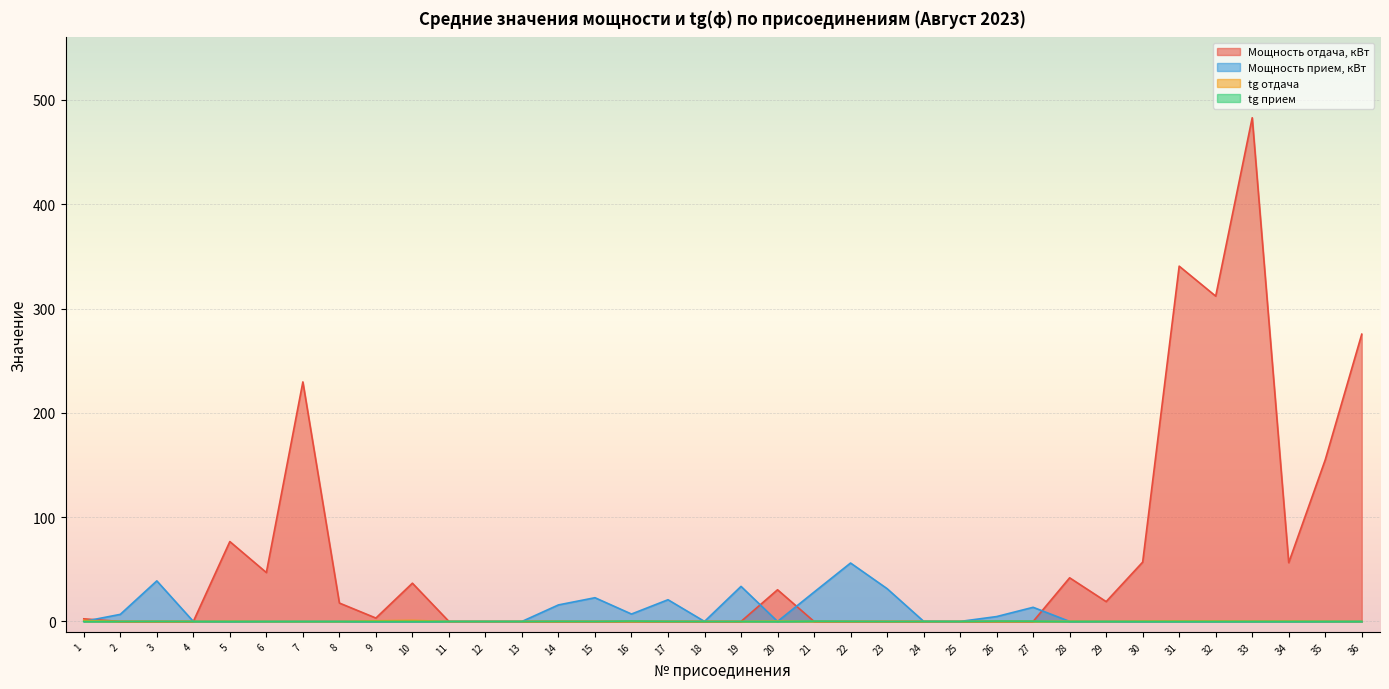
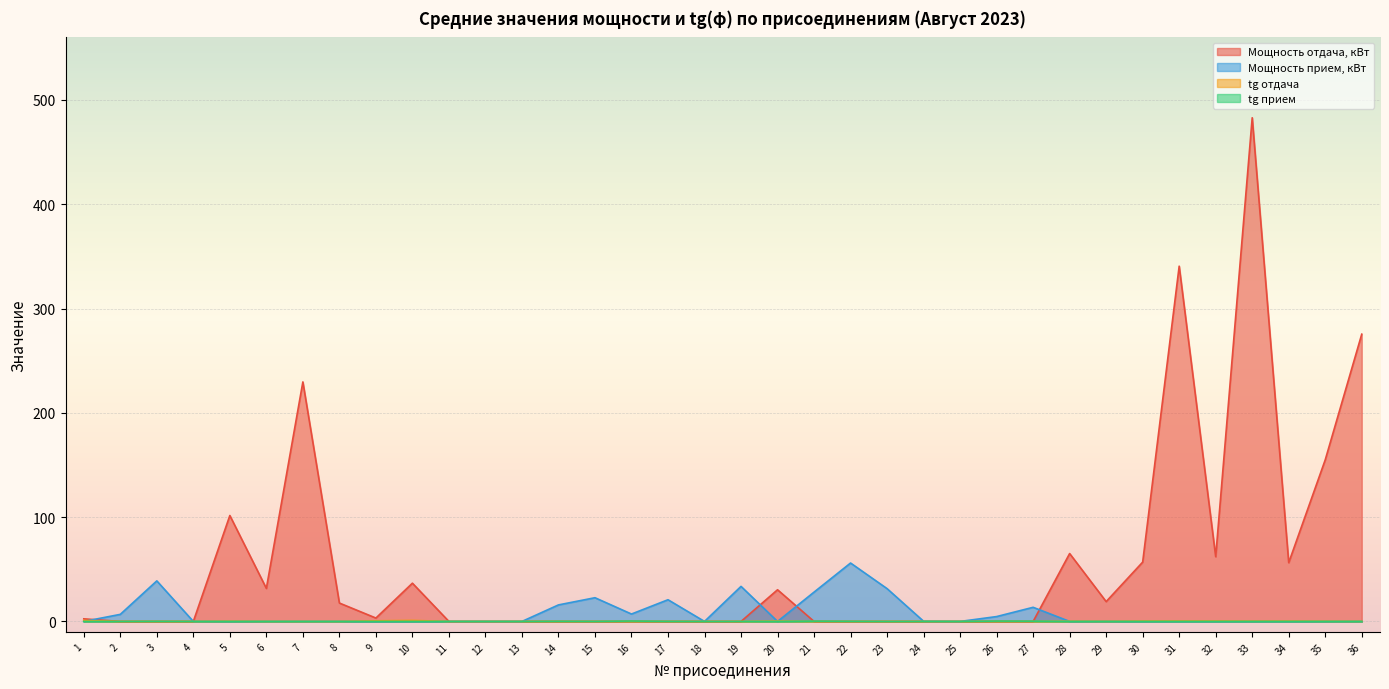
Мощность отдача, кВт, 5: 77 -> 102
Мощность отдача, кВт, 6: 47 -> 32
Мощность отдача, кВт, 28: 42 -> 65
Мощность отдача, кВт, 32: 312 -> 62
